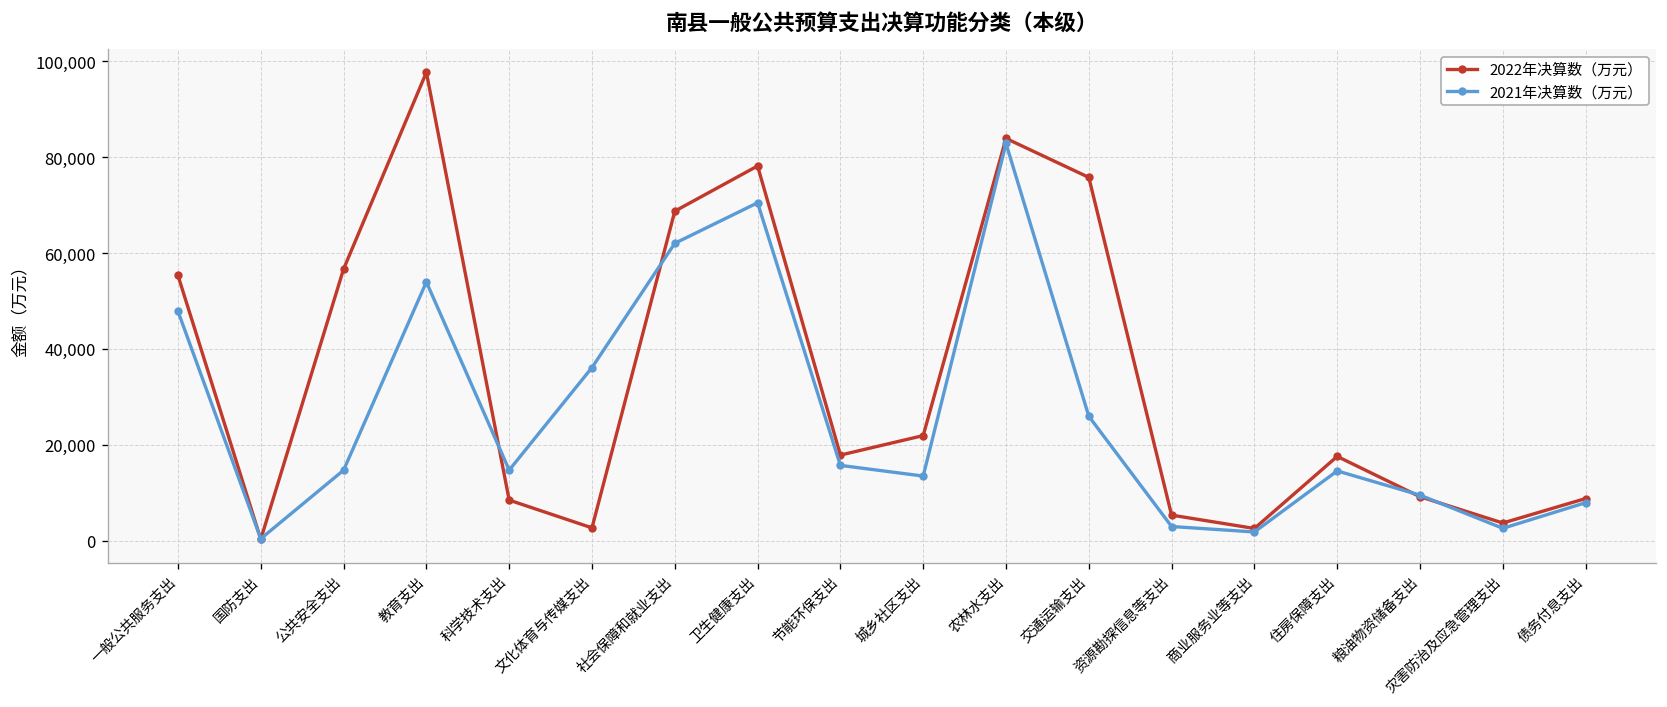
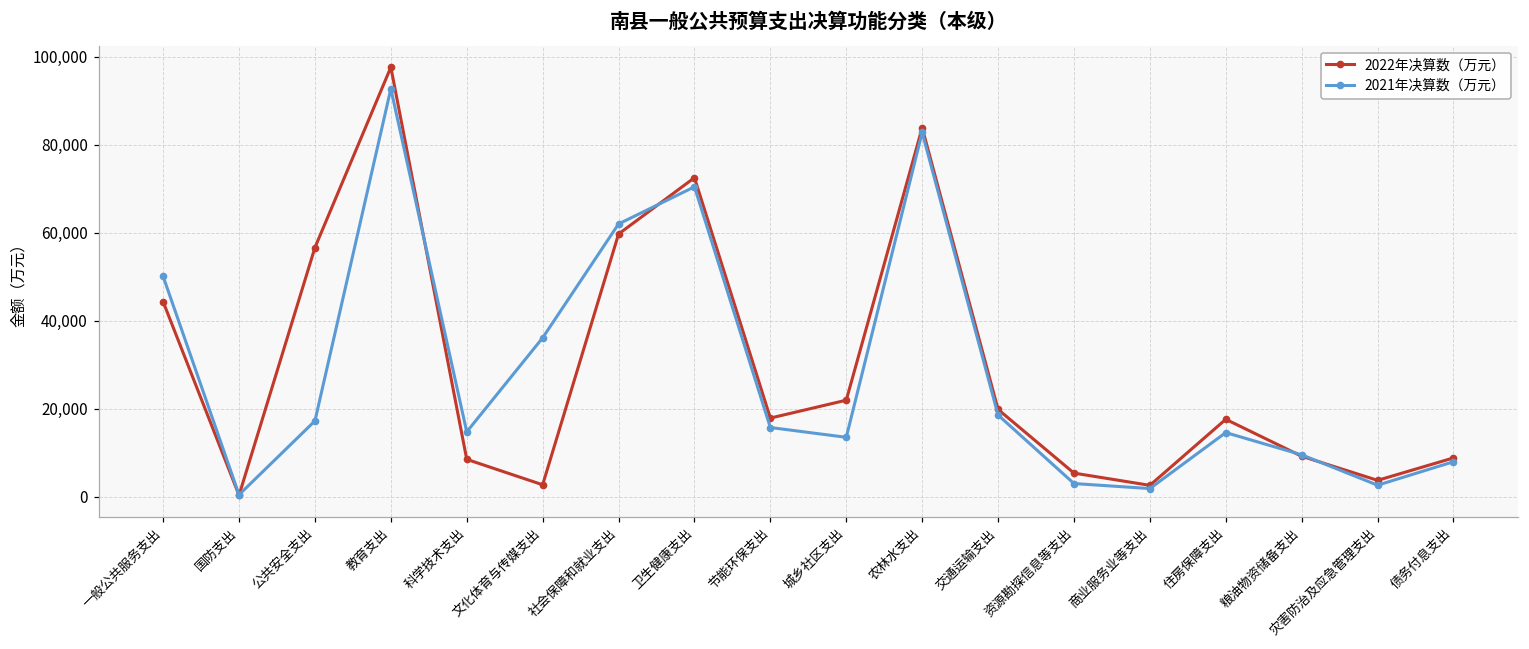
2022年决算数（万元）, 一般公共服务支出: 55,000 -> 44,000
2021年决算数（万元）, 一般公共服务支出: 48,000 -> 50,000
2021年决算数（万元）, 公共安全支出: 15,000 -> 17,000
2021年决算数（万元）, 教育支出: 54,000 -> 93,000
2022年决算数（万元）, 社会保障和就业支出: 69,000 -> 60,000
2022年决算数（万元）, 卫生健康支出: 78,000 -> 73,000
2022年决算数（万元）, 交通运输支出: 76,000 -> 20,000
2021年决算数（万元）, 交通运输支出: 26,000 -> 19,000
